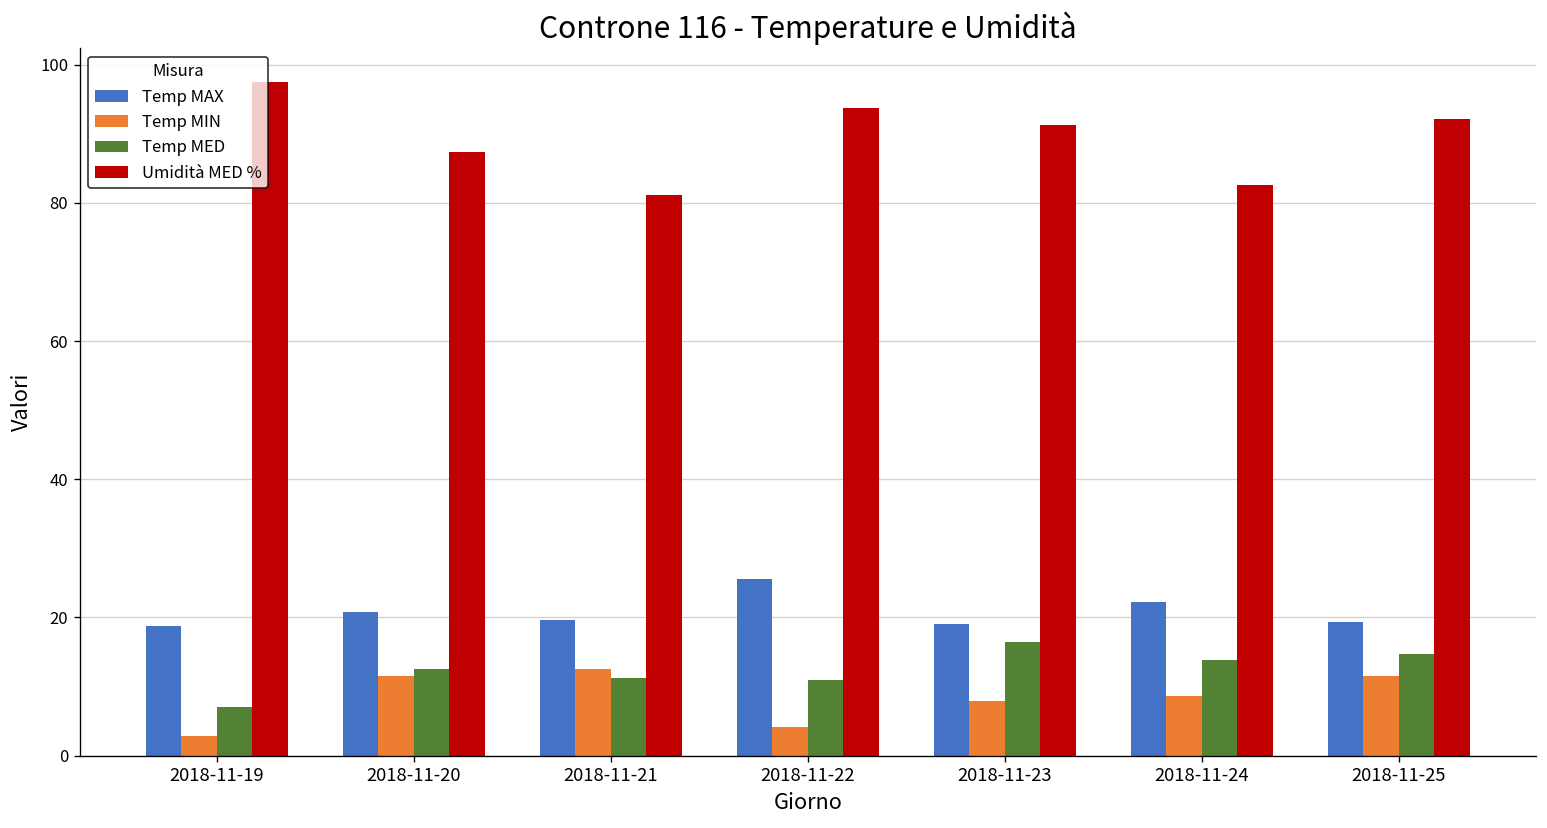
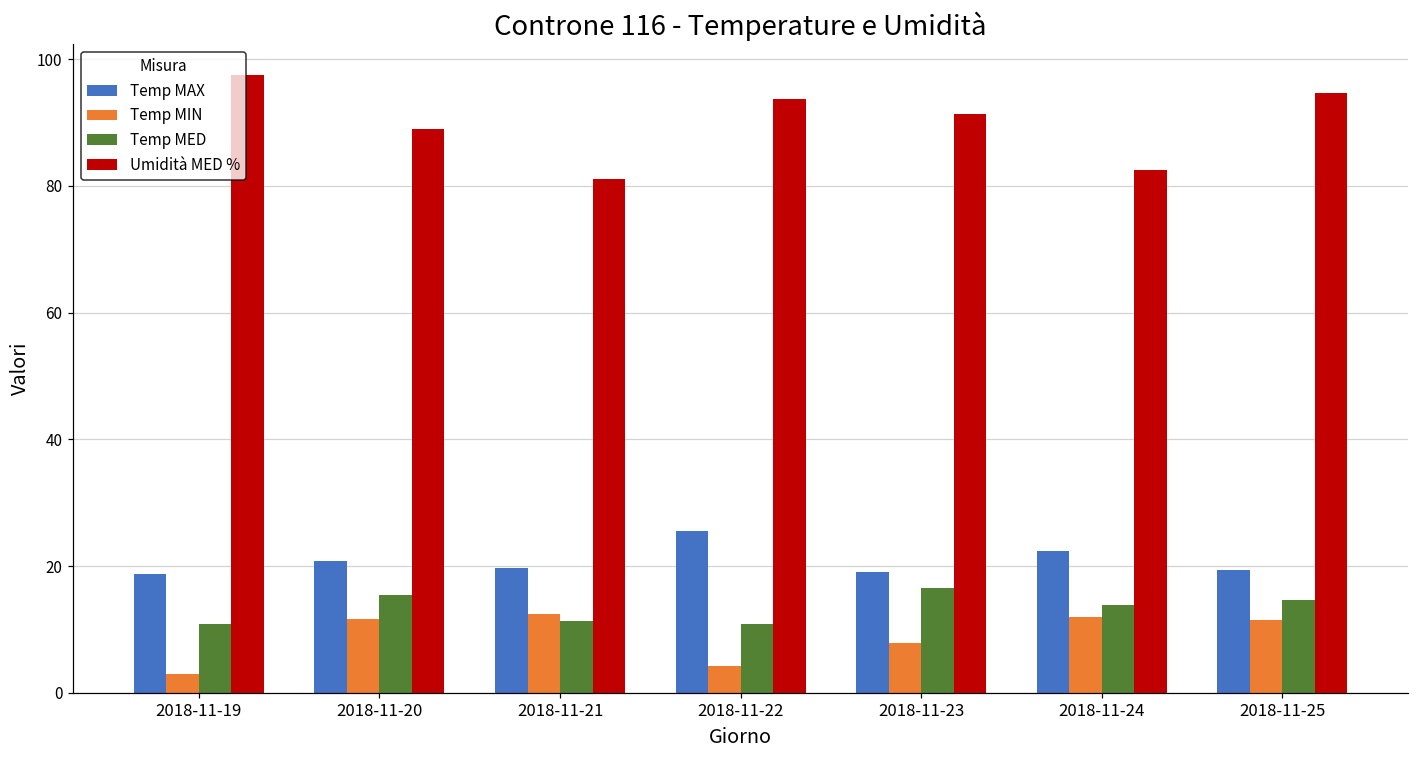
Temp MED, 2018-11-19: 7 -> 11
Temp MED, 2018-11-20: 13 -> 16
Umidità MED %, 2018-11-20: 87 -> 89
Temp MIN, 2018-11-24: 9 -> 12
Umidità MED %, 2018-11-25: 92 -> 95
